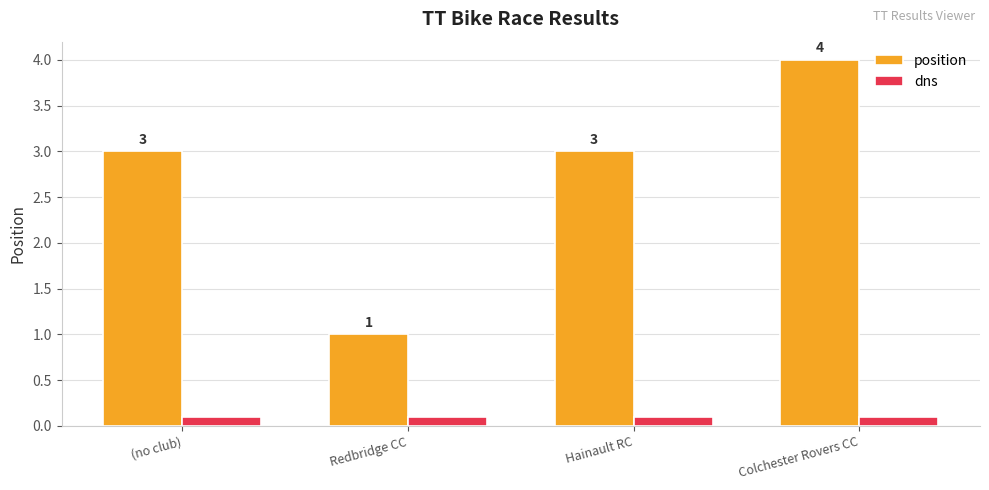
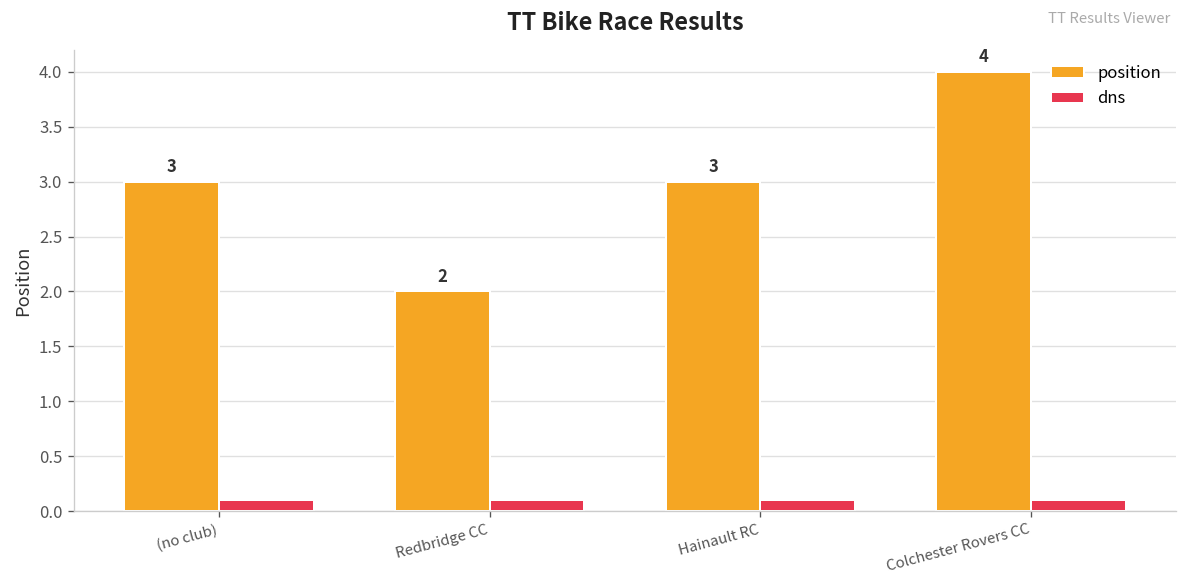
position, Redbridge CC: 1 -> 2
